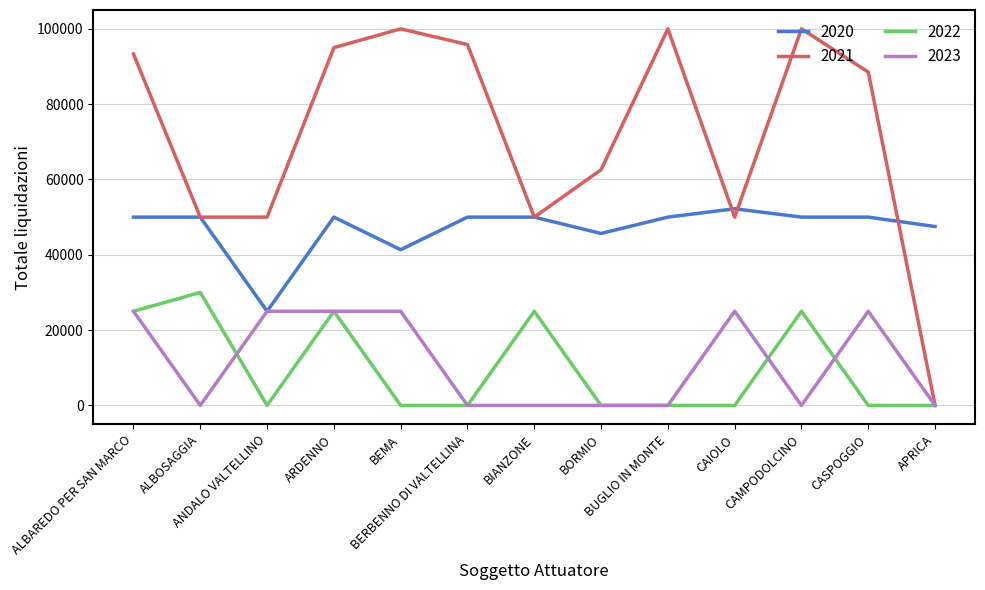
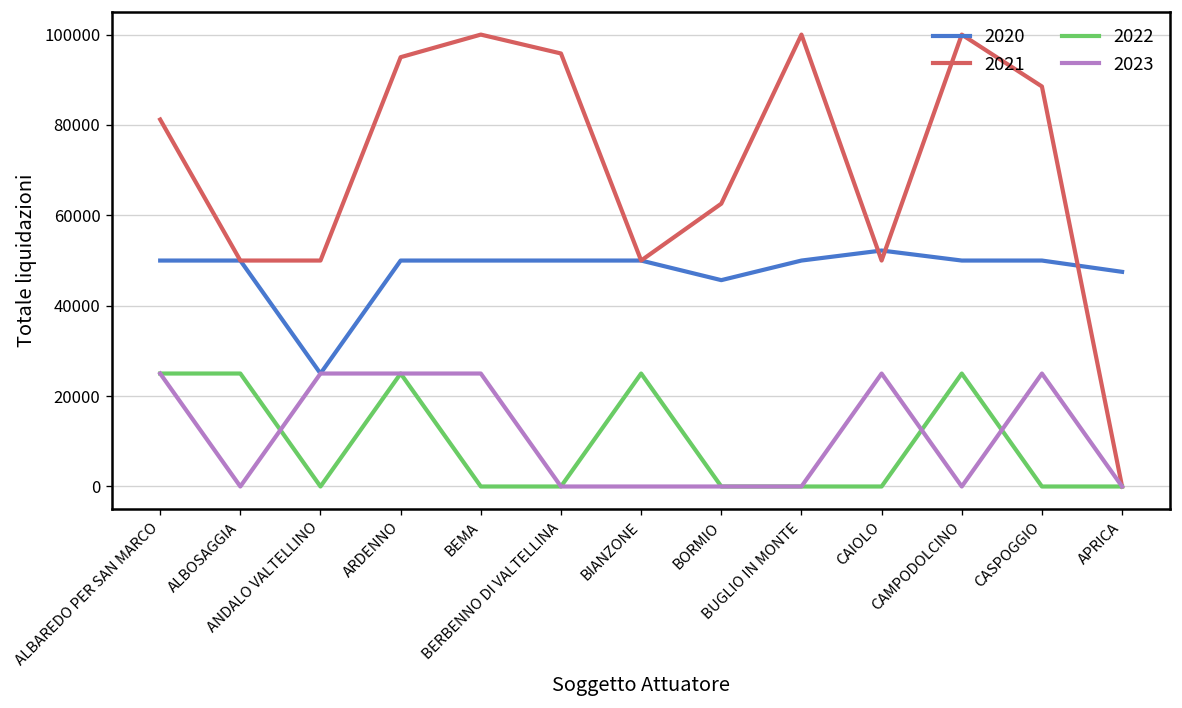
2021, ALBAREDO PER SAN MARCO: 93000 -> 81000
2022, ALBOSAGGIA: 30000 -> 25000
2020, BEMA: 41000 -> 50000
